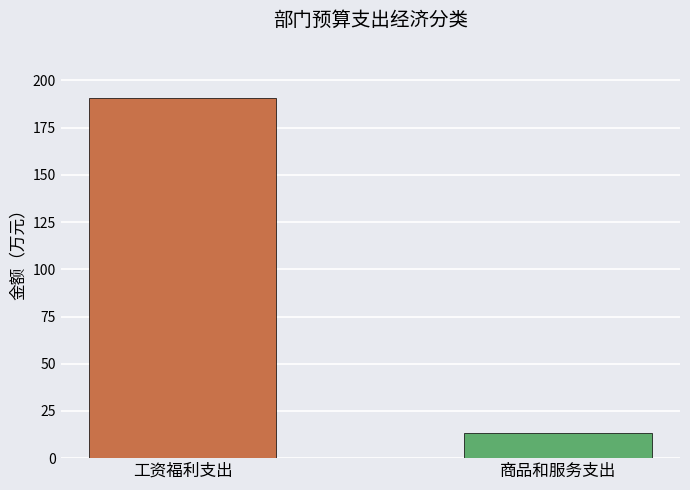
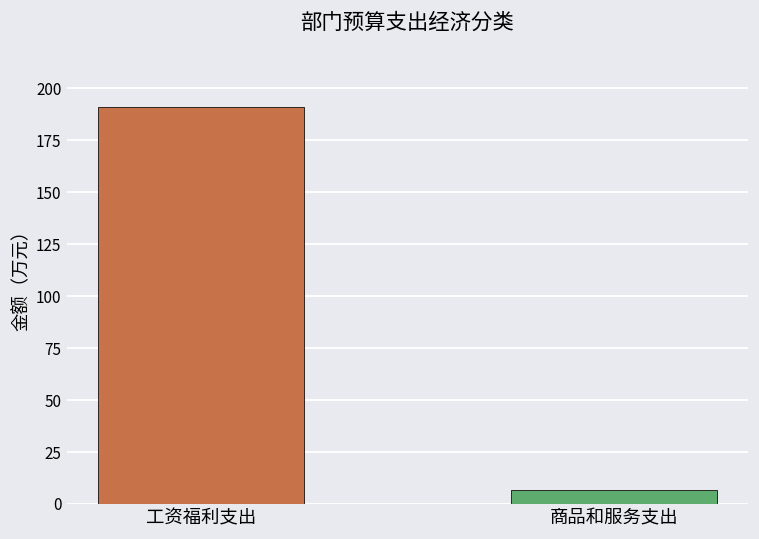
商品和服务支出: 14 -> 7
